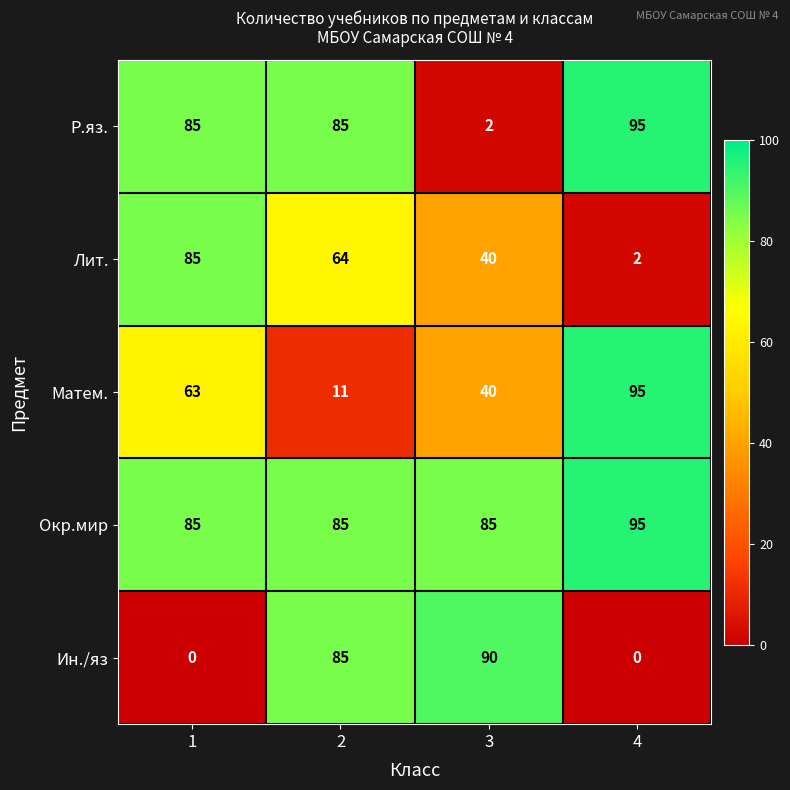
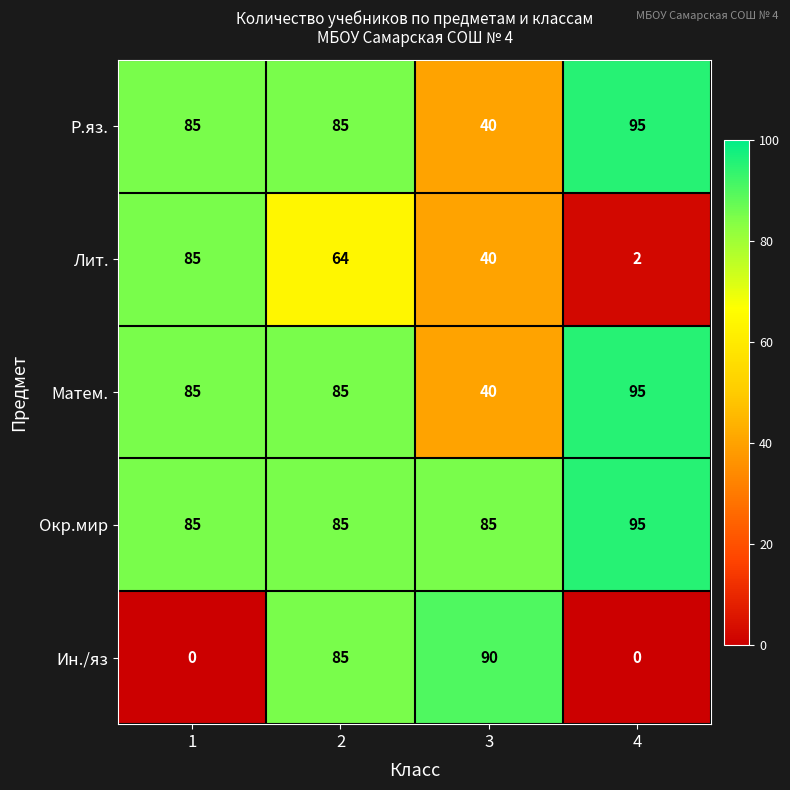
Р.яз., 3: 2 -> 40
Матем., 1: 63 -> 85
Матем., 2: 11 -> 85
